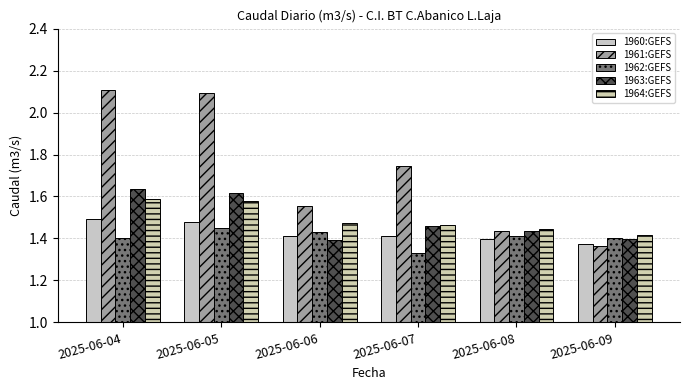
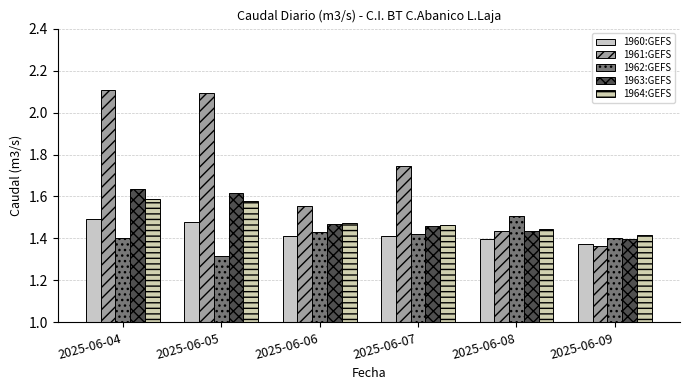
1962:GEFS, 2025-06-05: 1.45 -> 1.32
1963:GEFS, 2025-06-06: 1.39 -> 1.47
1962:GEFS, 2025-06-07: 1.33 -> 1.42
1962:GEFS, 2025-06-08: 1.41 -> 1.51
